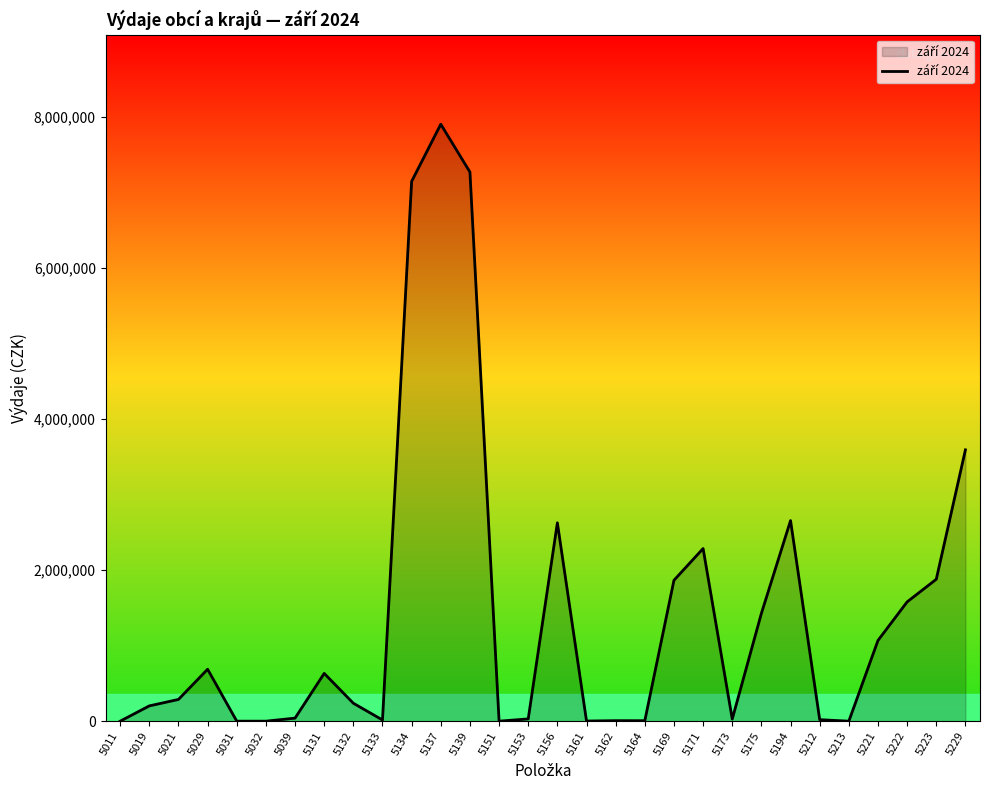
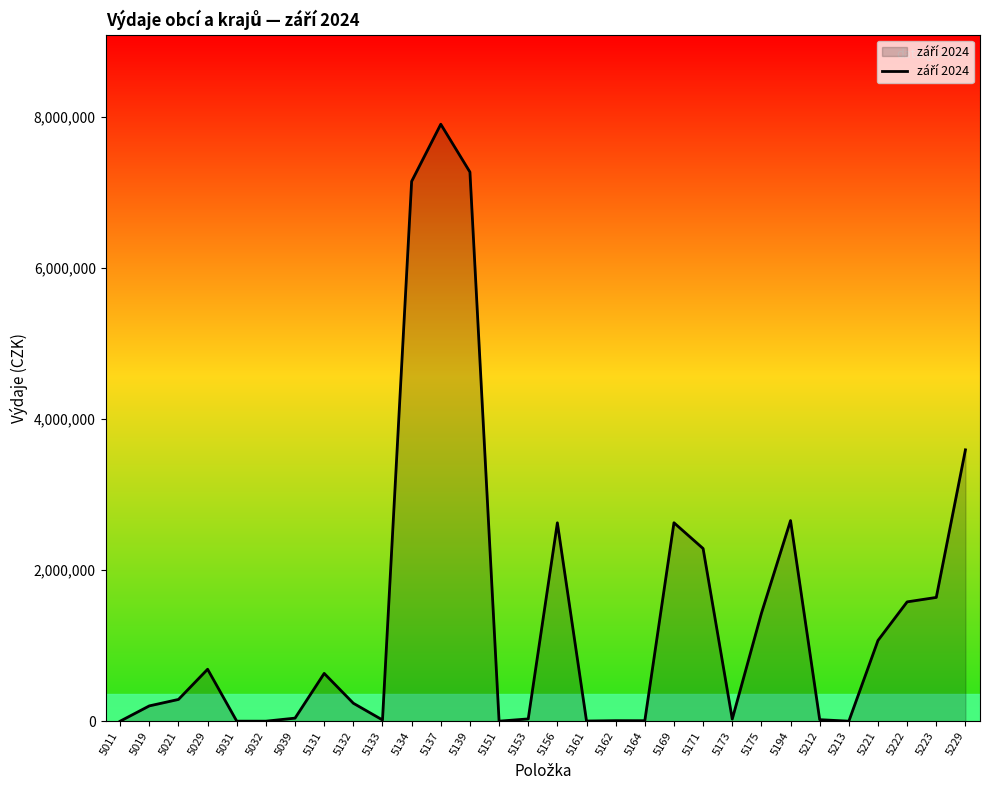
5169: 1,900,000 -> 2,600,000
5223: 1,900,000 -> 1,600,000
